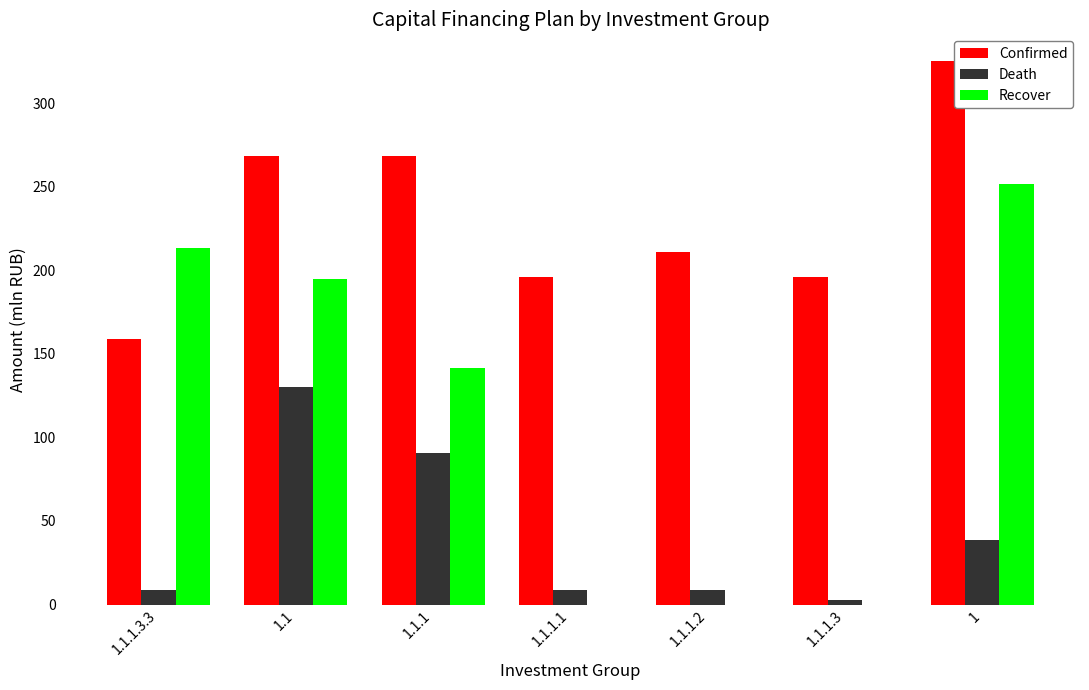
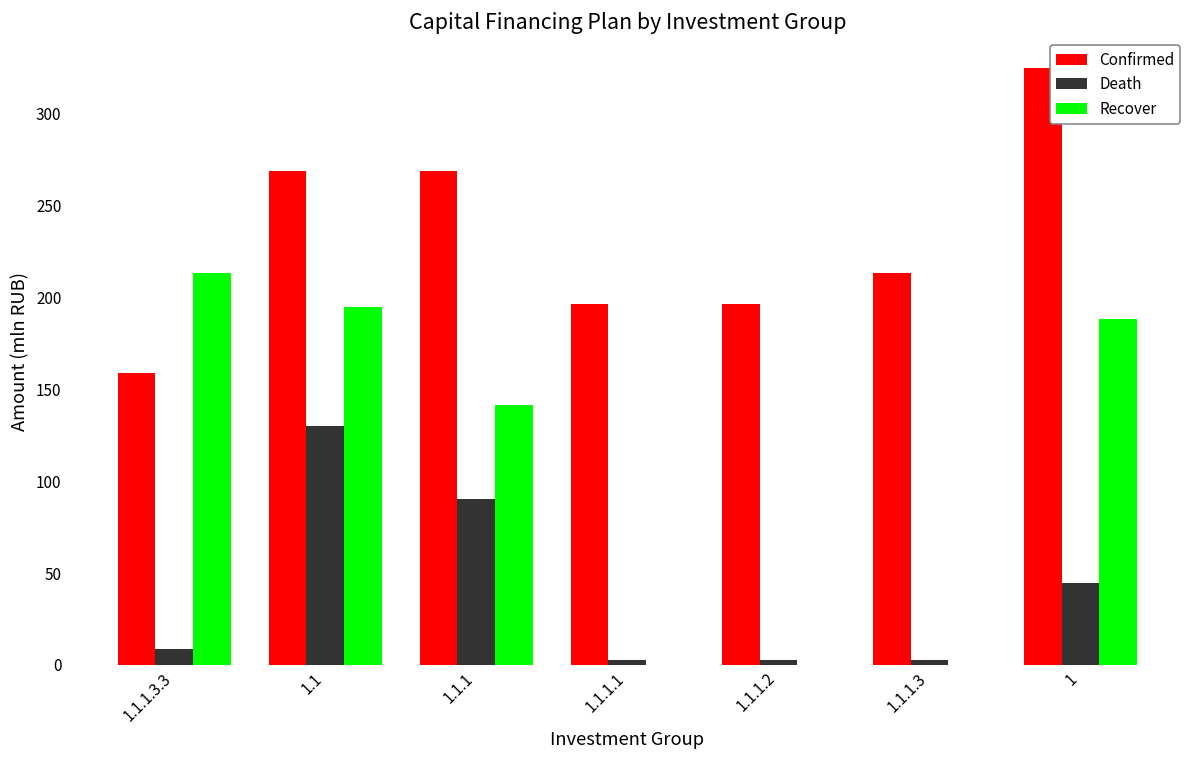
Death, 1.1.1.1: 9 -> 3
Confirmed, 1.1.1.2: 211 -> 196
Death, 1.1.1.2: 9 -> 3
Confirmed, 1.1.1.3: 196 -> 213
Death, 1: 39 -> 44
Recover, 1: 252 -> 188
